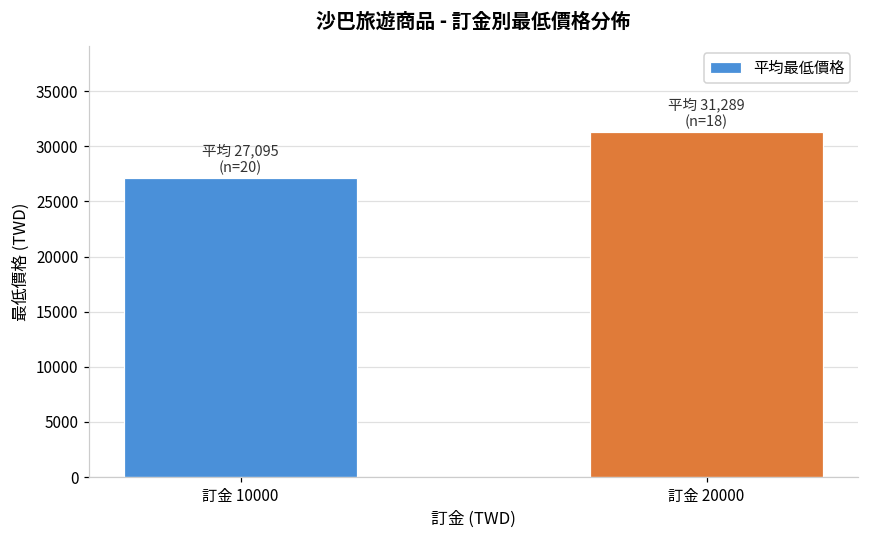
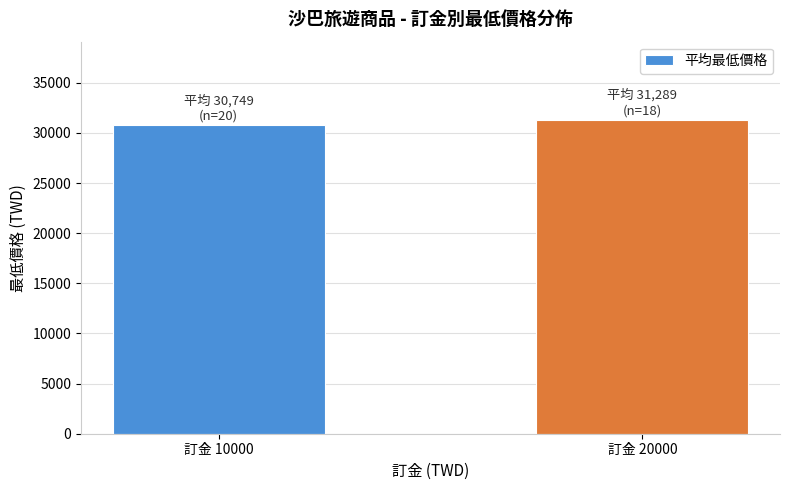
訂金 10000: 27,095 -> 30,749
